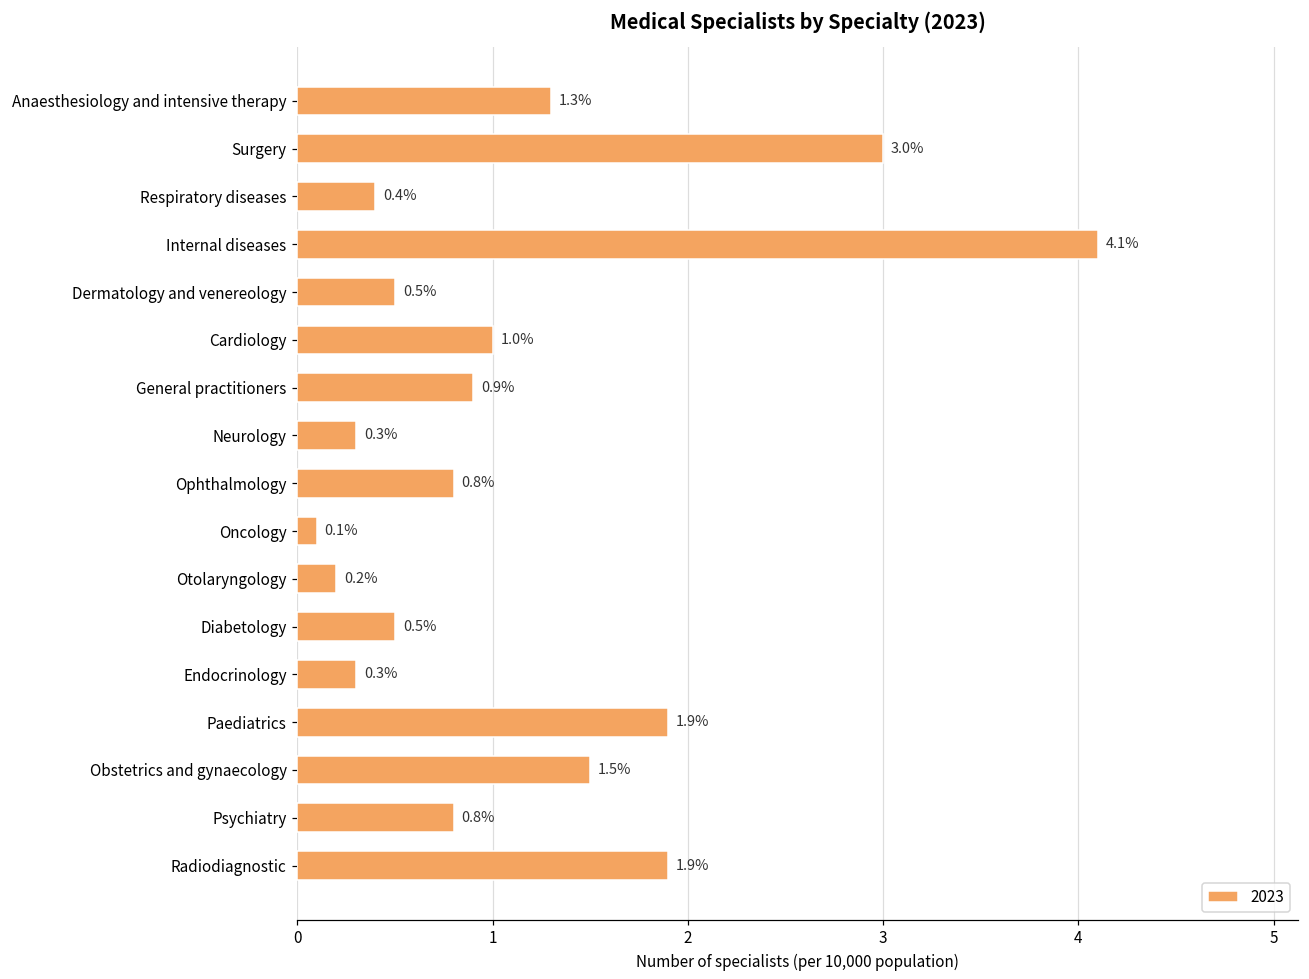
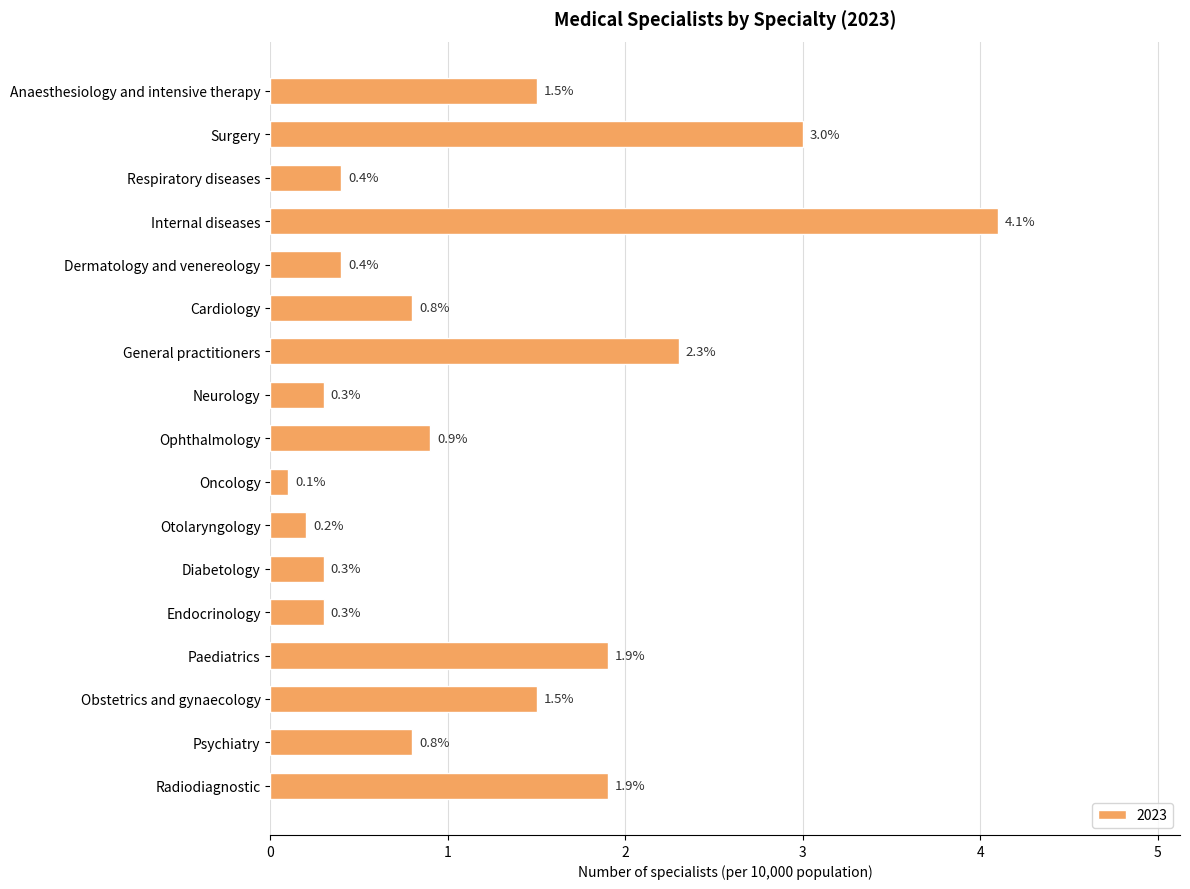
Anaesthesiology and intensive therapy: 1.3% -> 1.5%
Dermatology and venereology: 0.5% -> 0.4%
Cardiology: 1.0% -> 0.8%
General practitioners: 0.9% -> 2.3%
Ophthalmology: 0.8% -> 0.9%
Diabetology: 0.5% -> 0.3%
